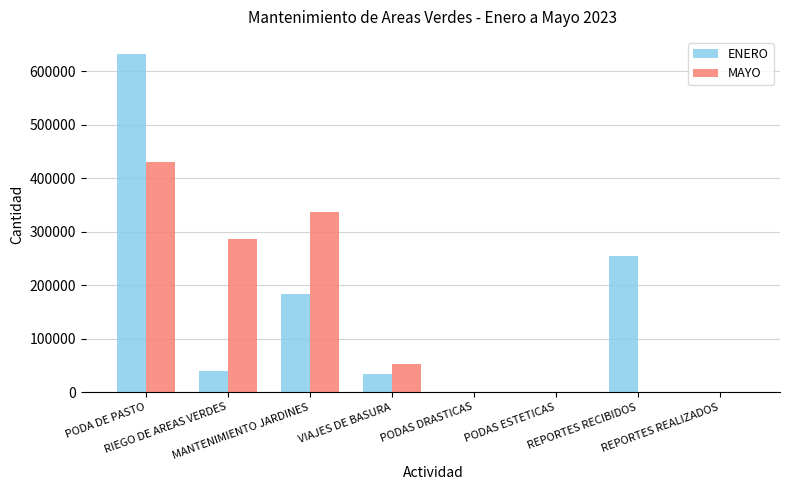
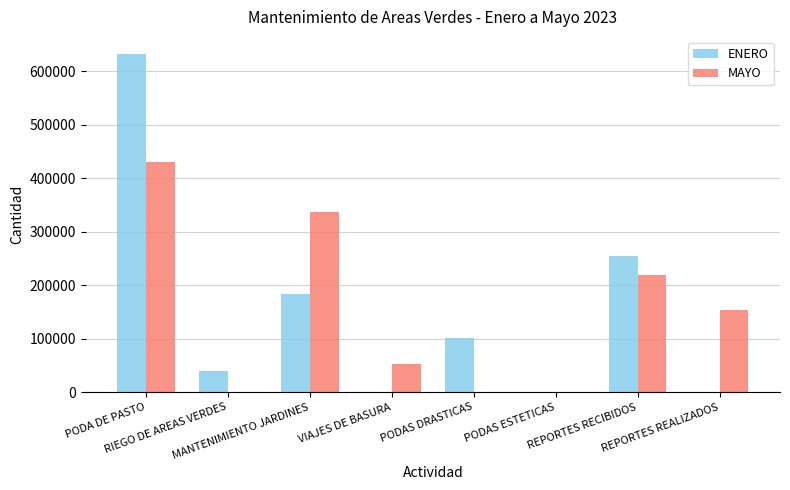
MAYO, RIEGO DE AREAS VERDES: 290000 -> 0
ENERO, VIAJES DE BASURA: 30000 -> 0
ENERO, PODAS DRASTICAS: 0 -> 100000
MAYO, REPORTES RECIBIDOS: 0 -> 220000
MAYO, REPORTES REALIZADOS: 0 -> 150000
